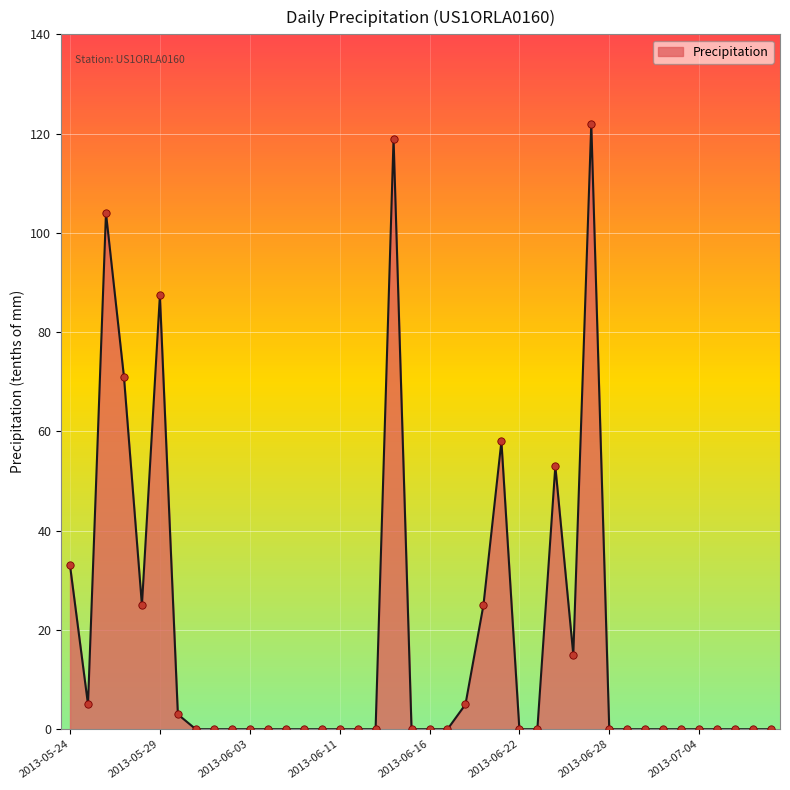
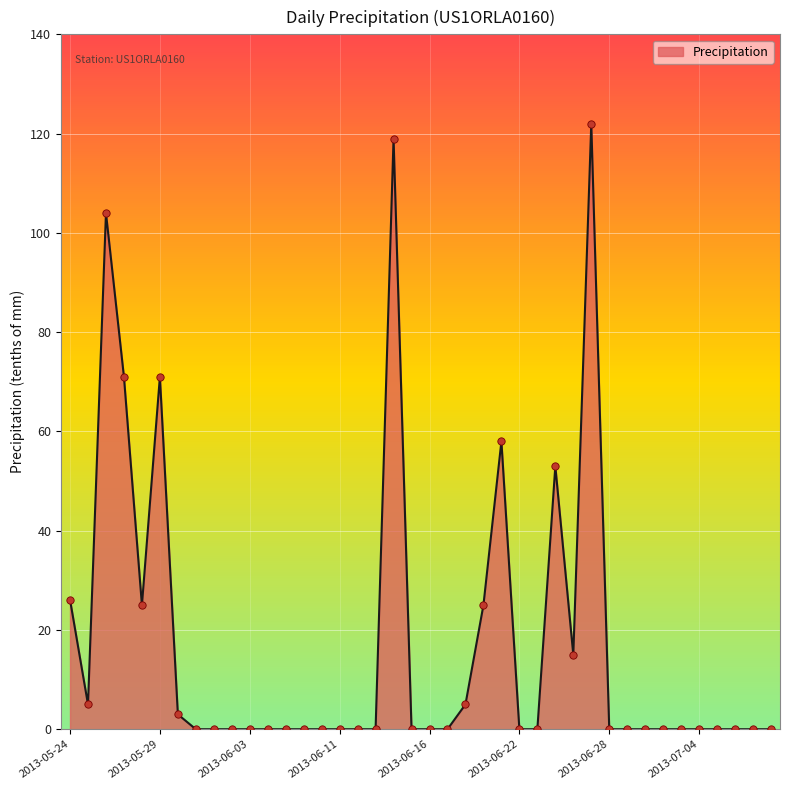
2013-05-24: 33 -> 26
2013-05-29: 87 -> 71
